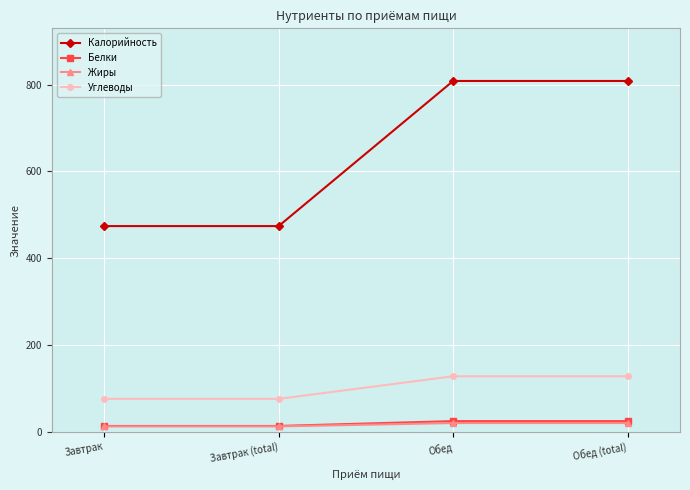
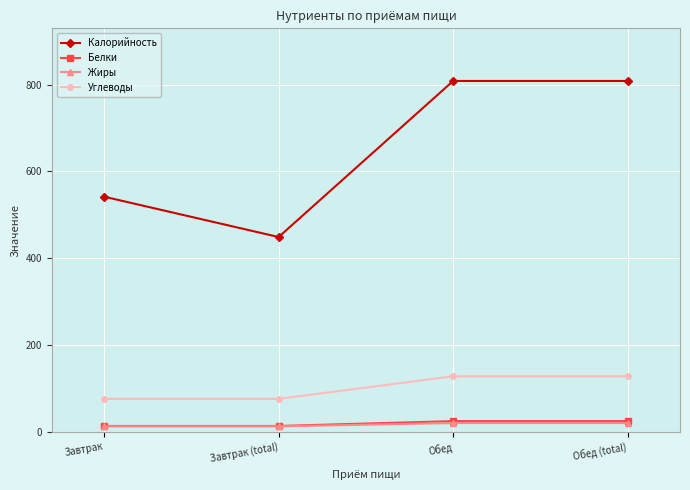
Калорийность, Завтрак: 470 -> 540
Калорийность, Завтрак (total): 470 -> 450
